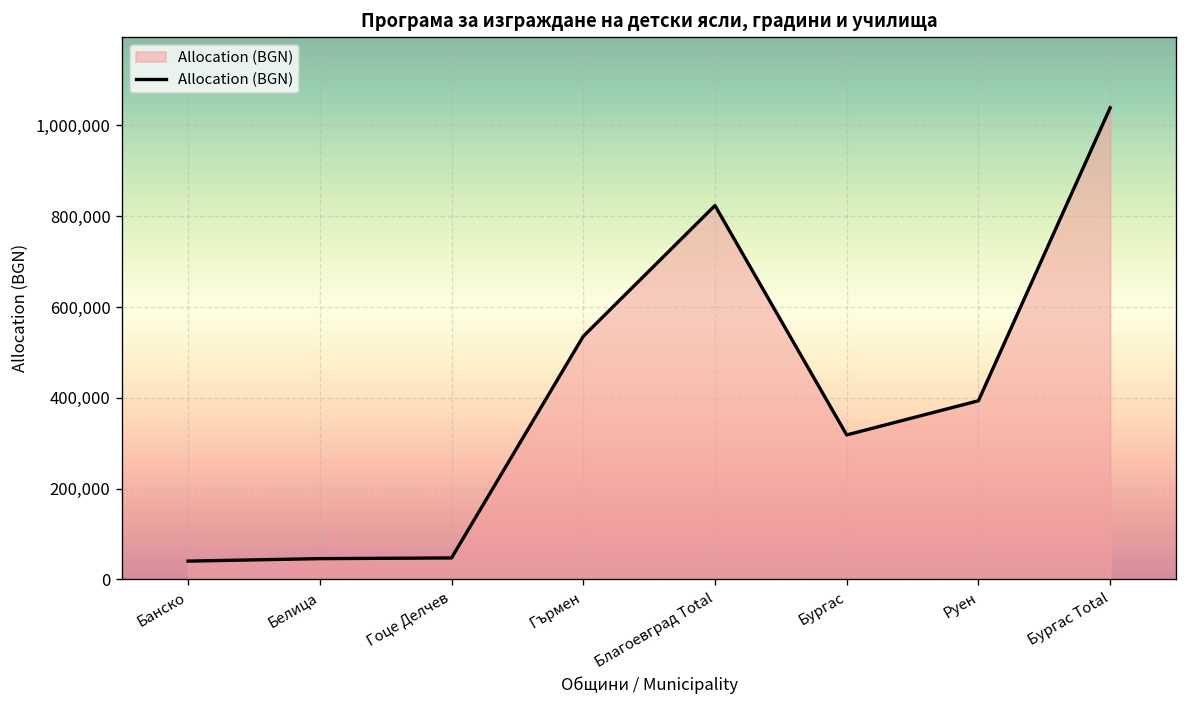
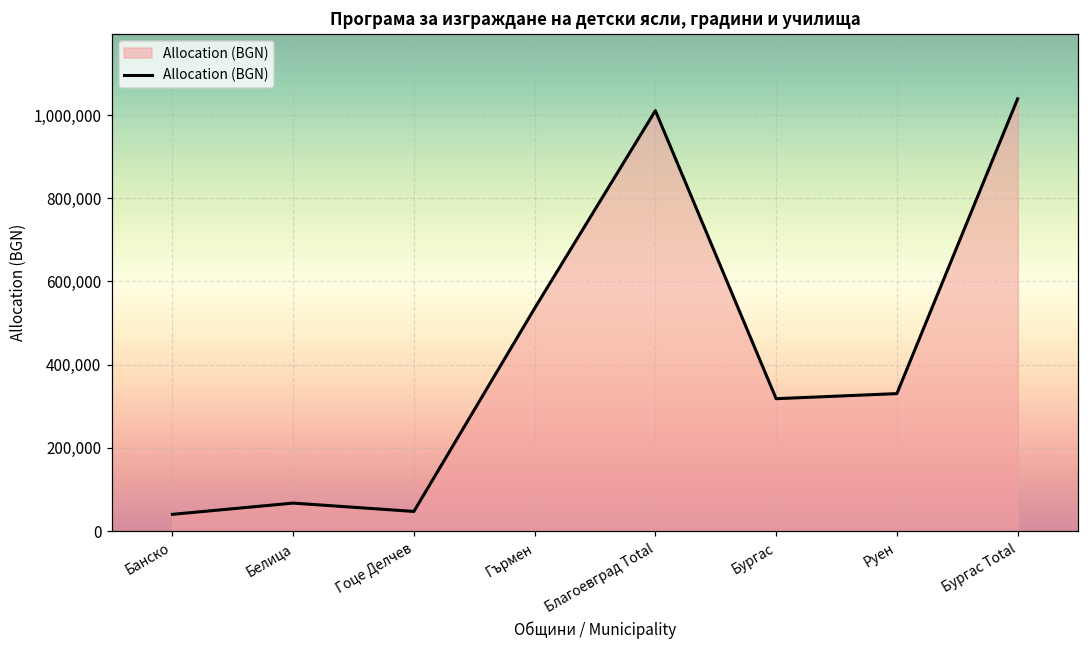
Белица: 50,000 -> 70,000
Благоевград Total: 820,000 -> 1,010,000
Pуен: 390,000 -> 330,000
